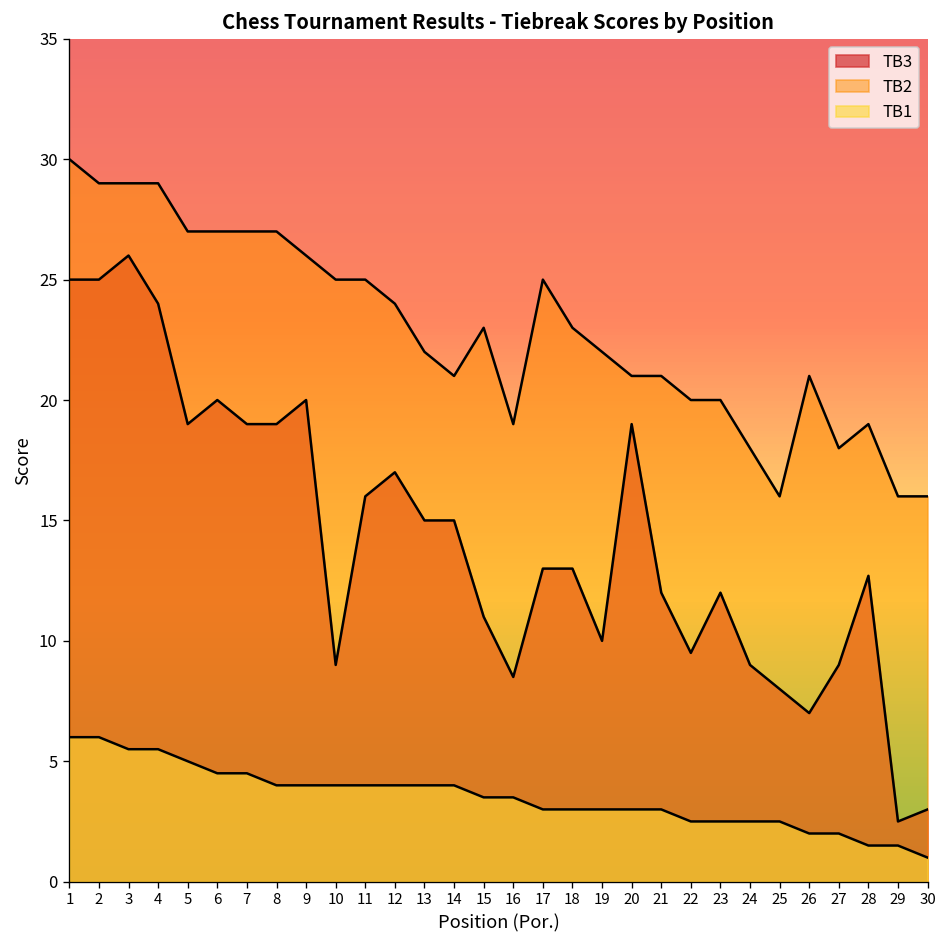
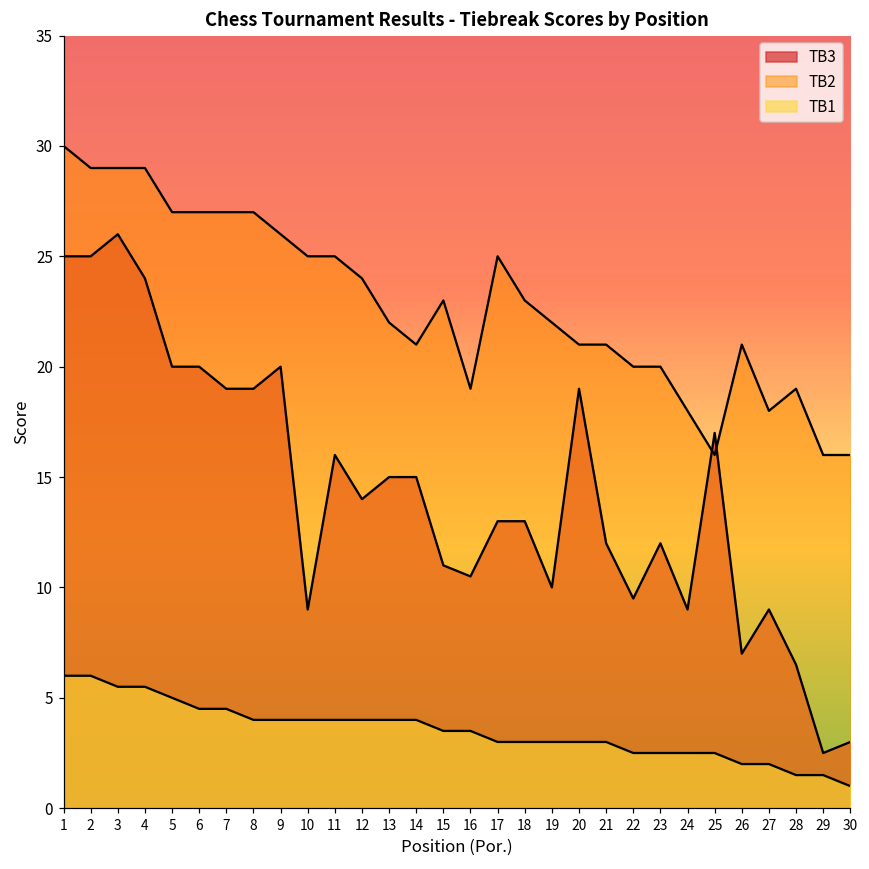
TB3, 5: 19 -> 20
TB3, 12: 17 -> 14
TB3, 16: 8.5 -> 10.5
TB3, 25: 8 -> 17
TB3, 28: 12.7 -> 6.5
